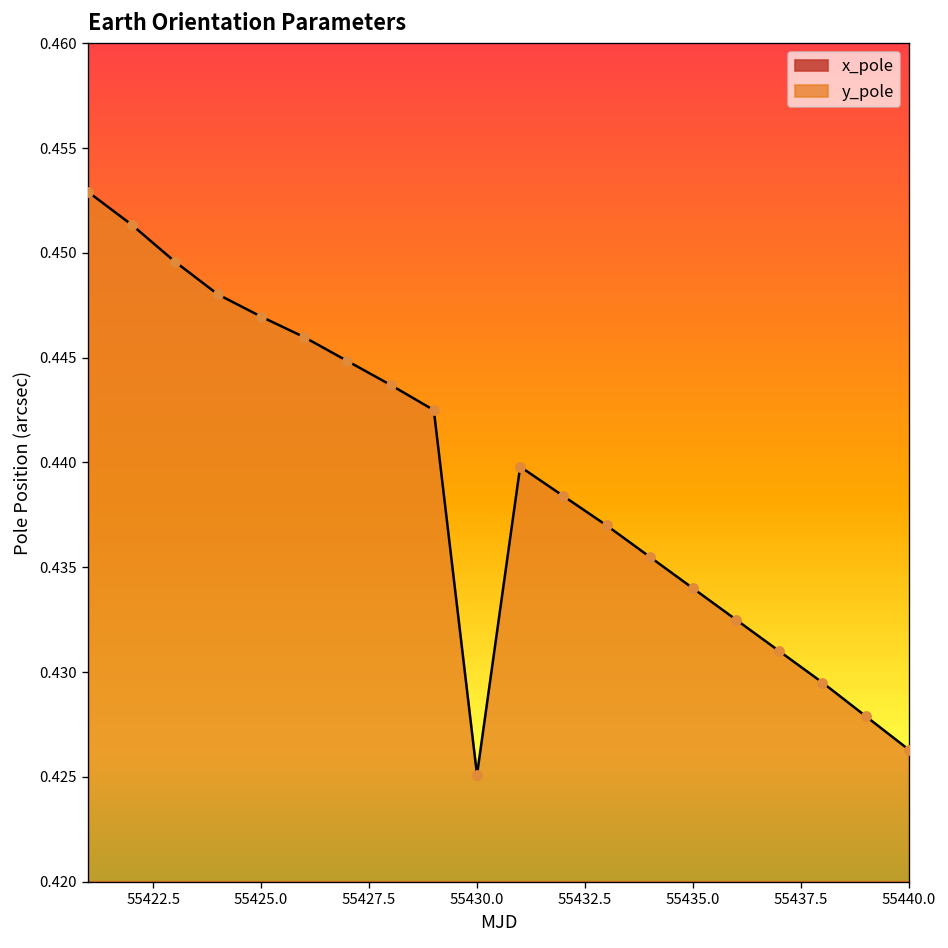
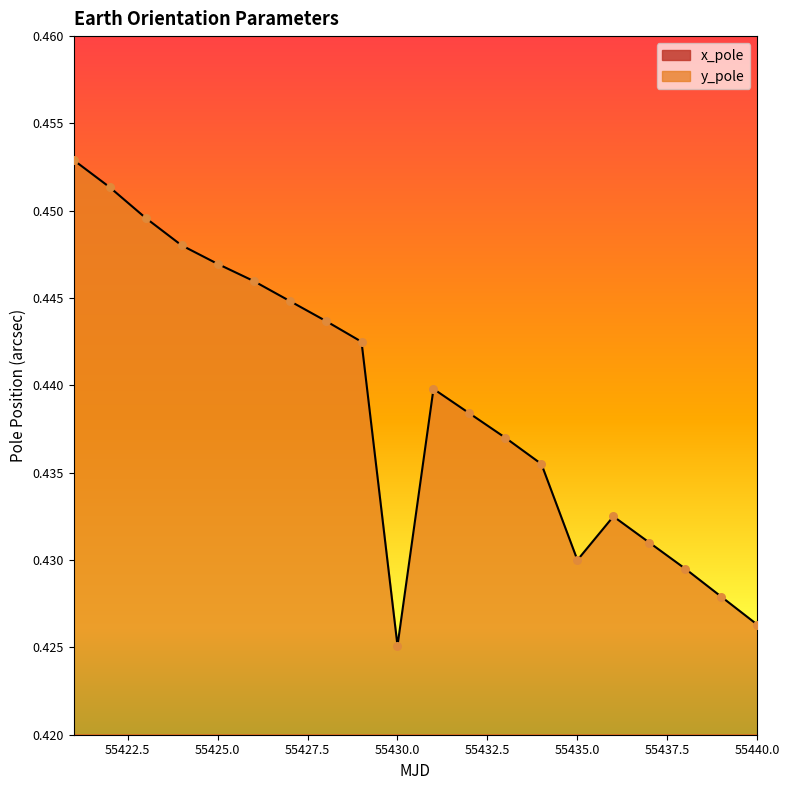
y_pole, 55435.0: 0.434 -> 0.430
